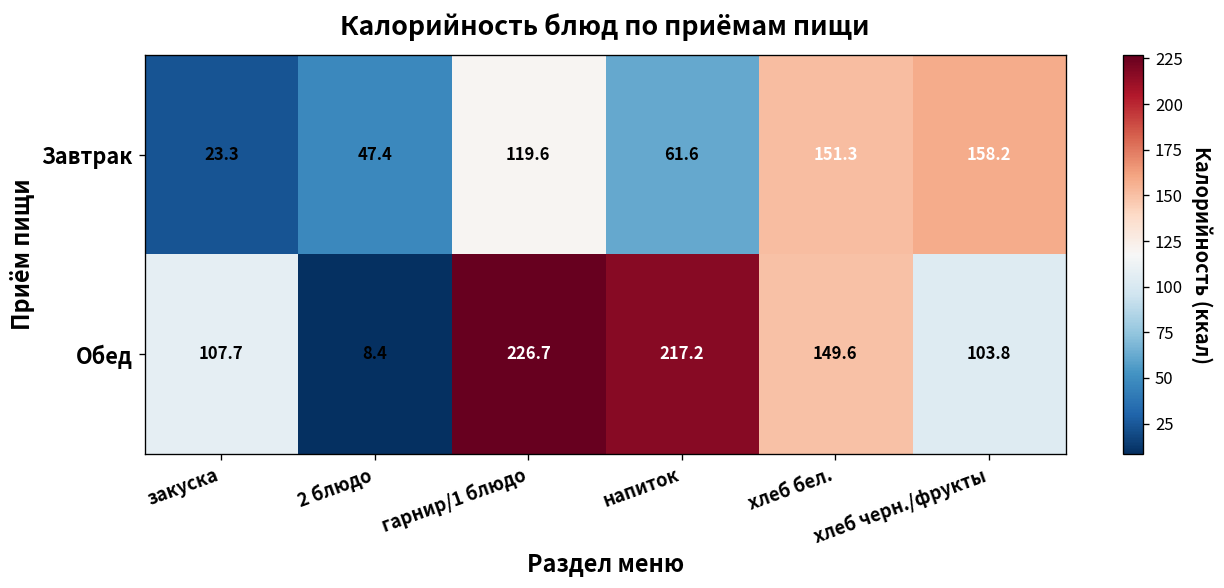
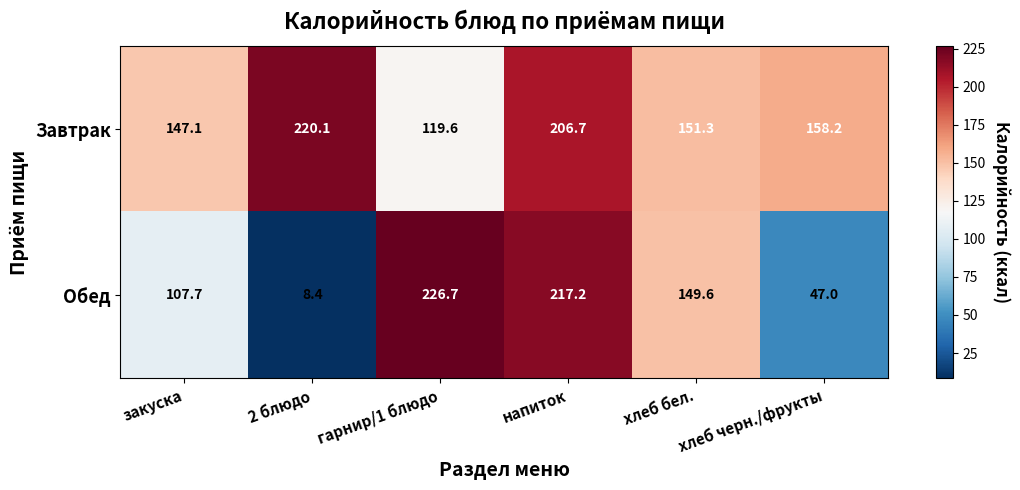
Завтрак, закуска: 23.3 -> 147.1
Завтрак, 2 блюдо: 47.4 -> 220.1
Завтрак, напиток: 61.6 -> 206.7
Обед, хлеб черн./фрукты: 103.8 -> 47.0
